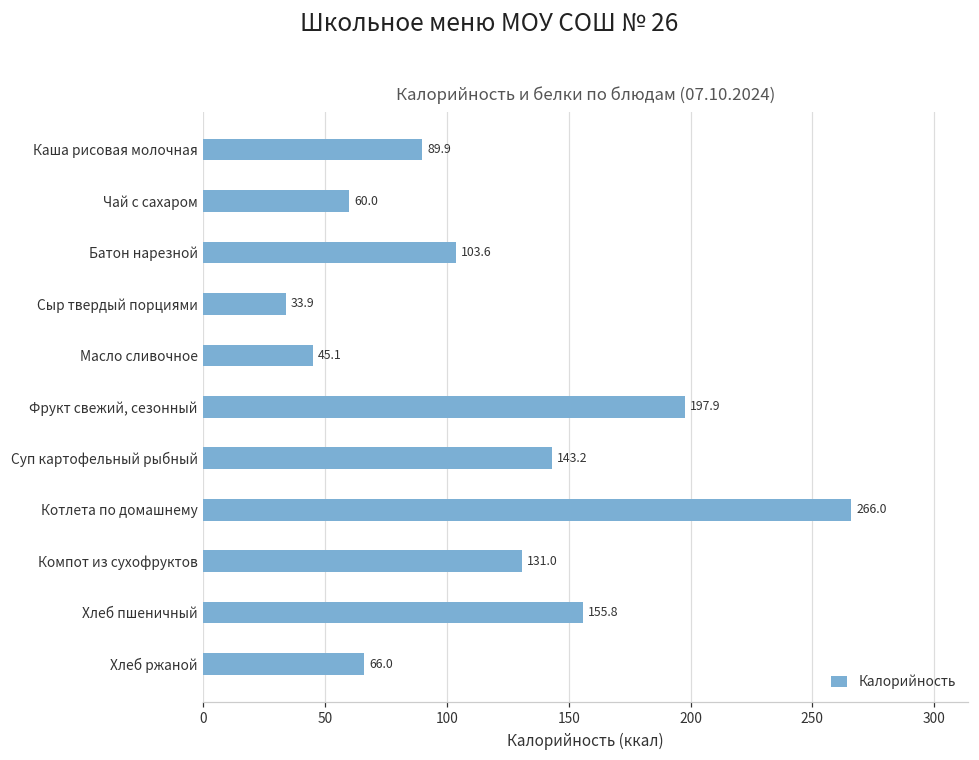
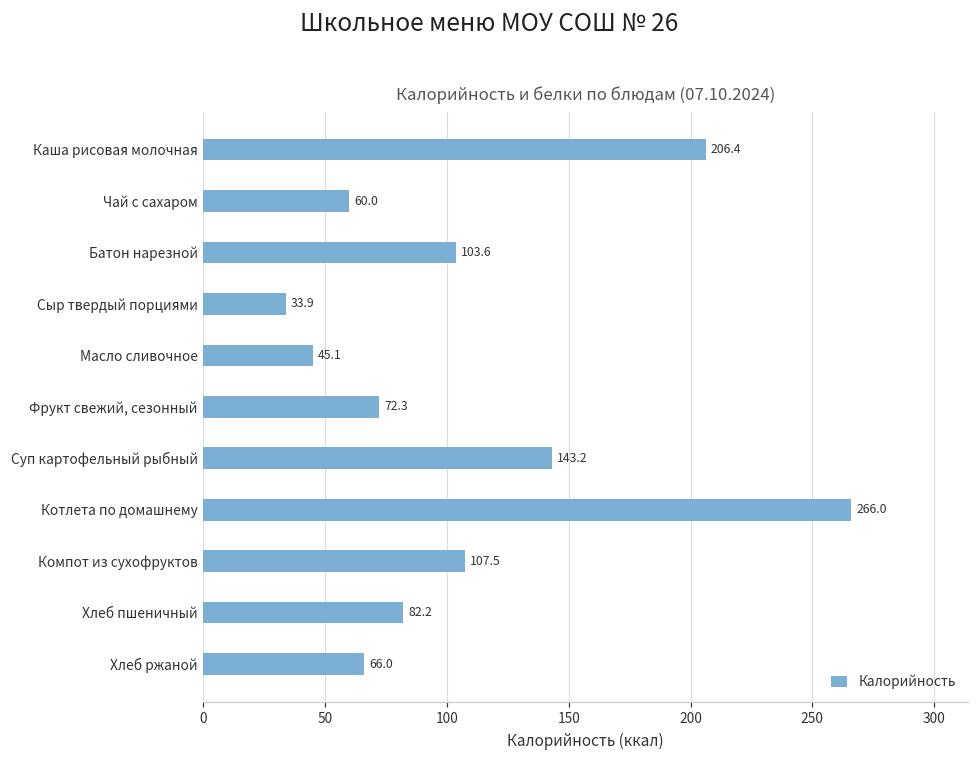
Каша рисовая молочная: 89.9 -> 206.4
Фрукт свежий, сезонный: 197.9 -> 72.3
Компот из сухофруктов: 131.0 -> 107.5
Хлеб пшеничный: 155.8 -> 82.2
